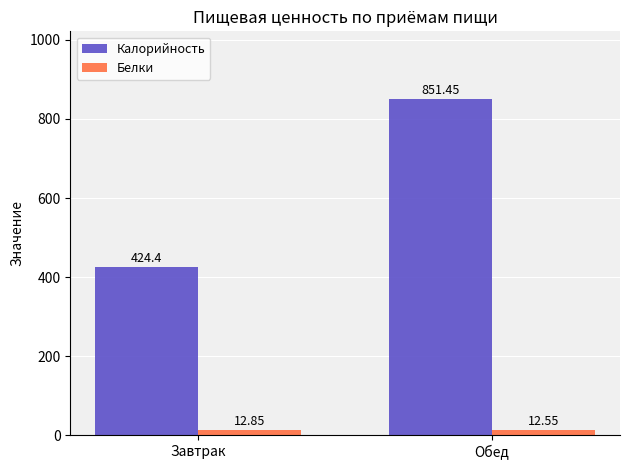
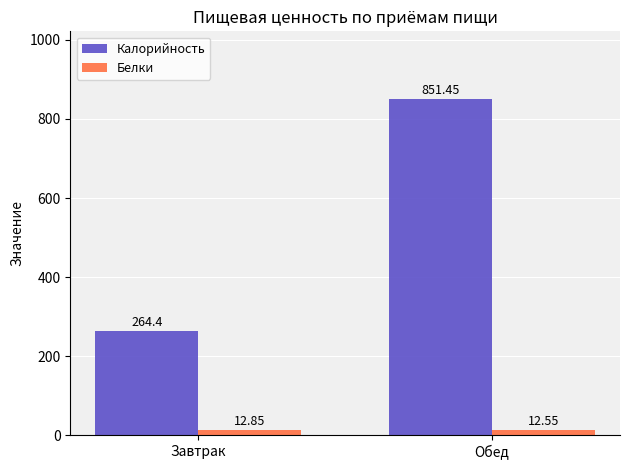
Калорийность, Завтрак: 424.4 -> 264.4
